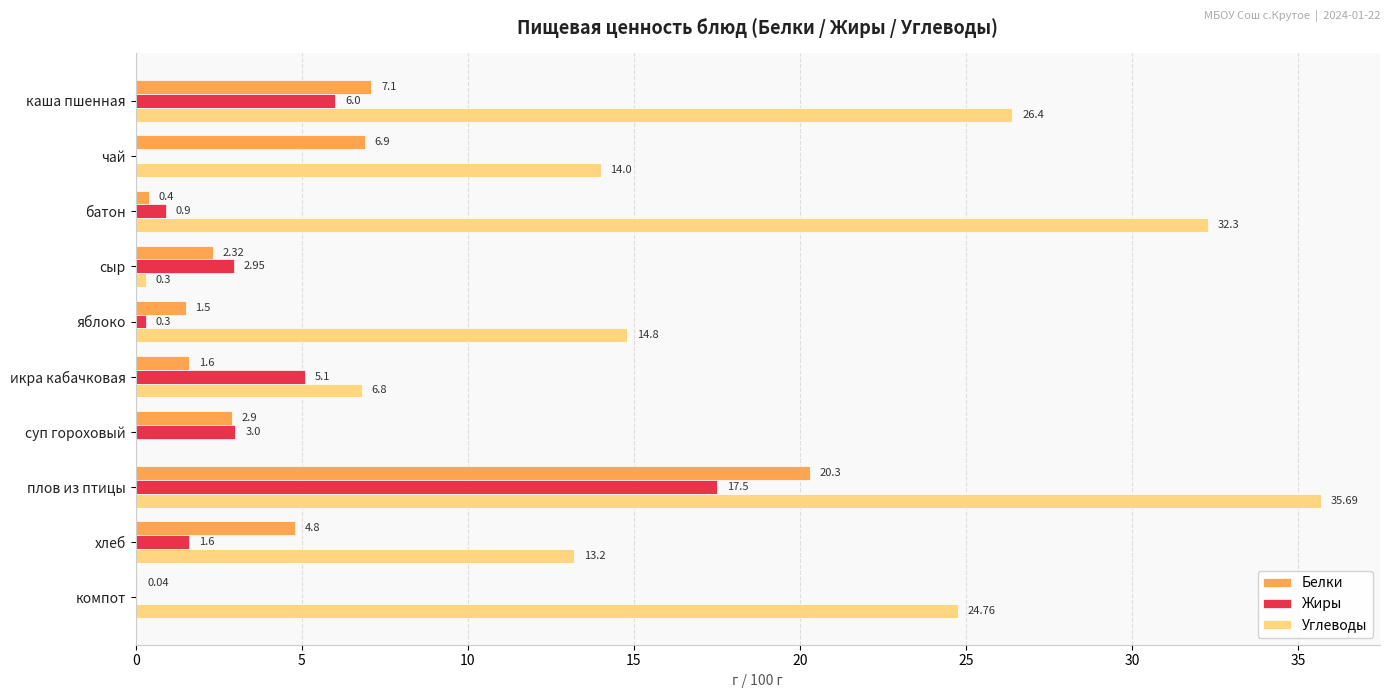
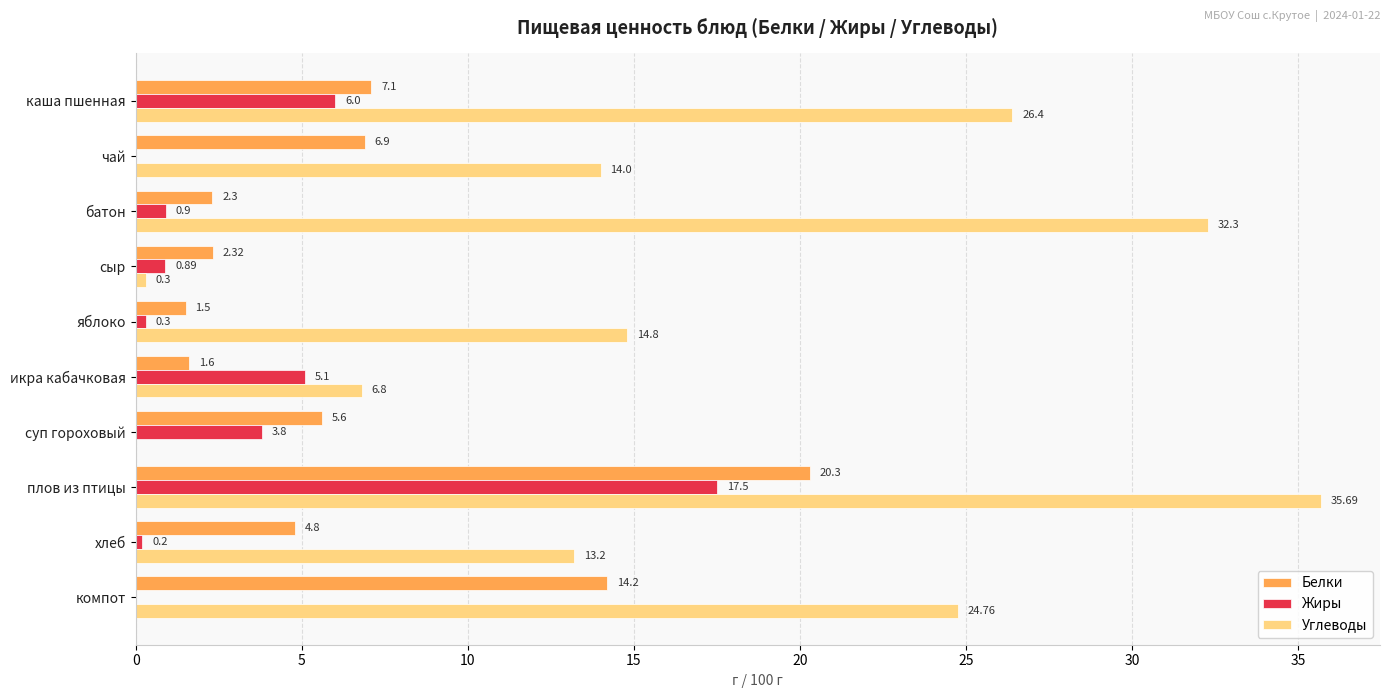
Белки, батон: 0.4 -> 2.3
Жиры, сыр: 2.95 -> 0.89
Белки, суп гороховый: 2.9 -> 5.6
Жиры, суп гороховый: 3.0 -> 3.8
Жиры, хлеб: 1.6 -> 0.2
Белки, компот: 0.04 -> 14.2
